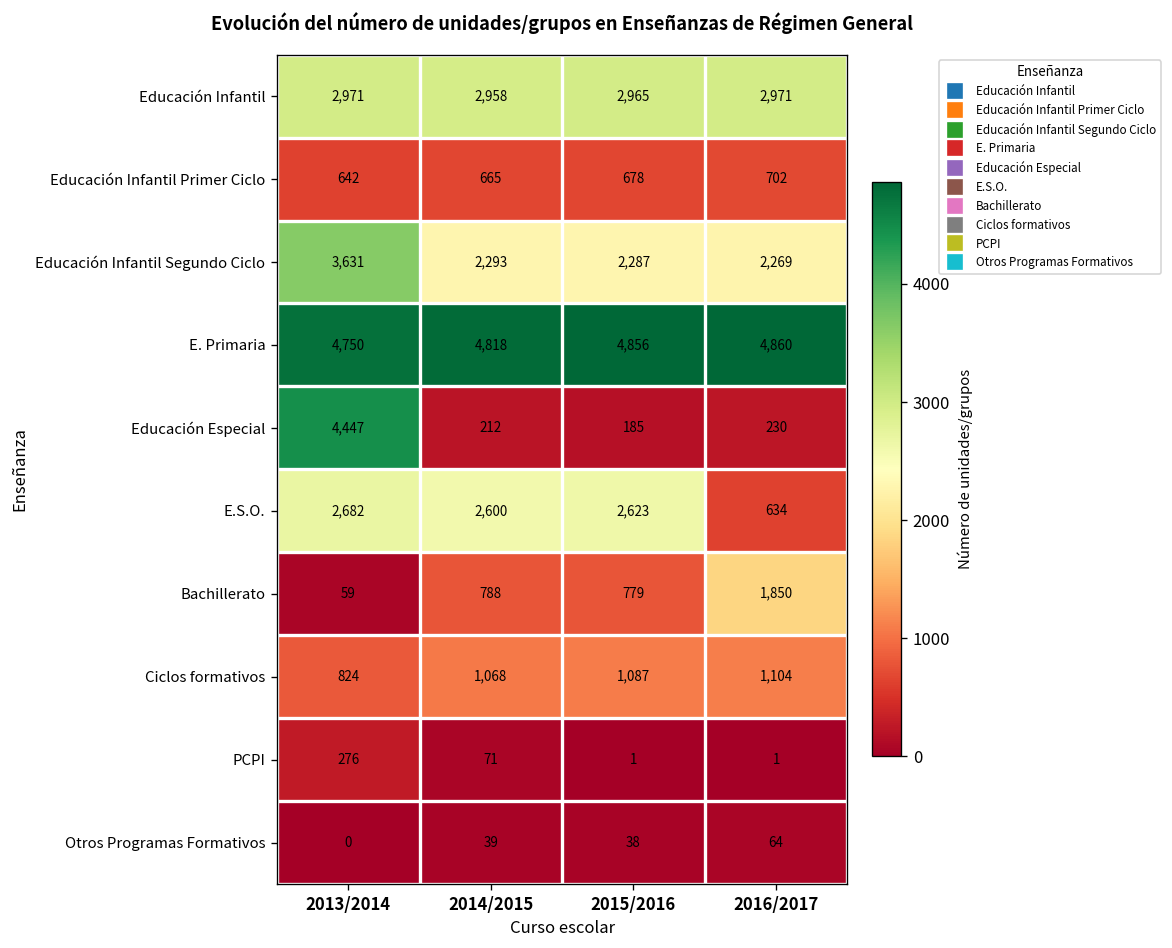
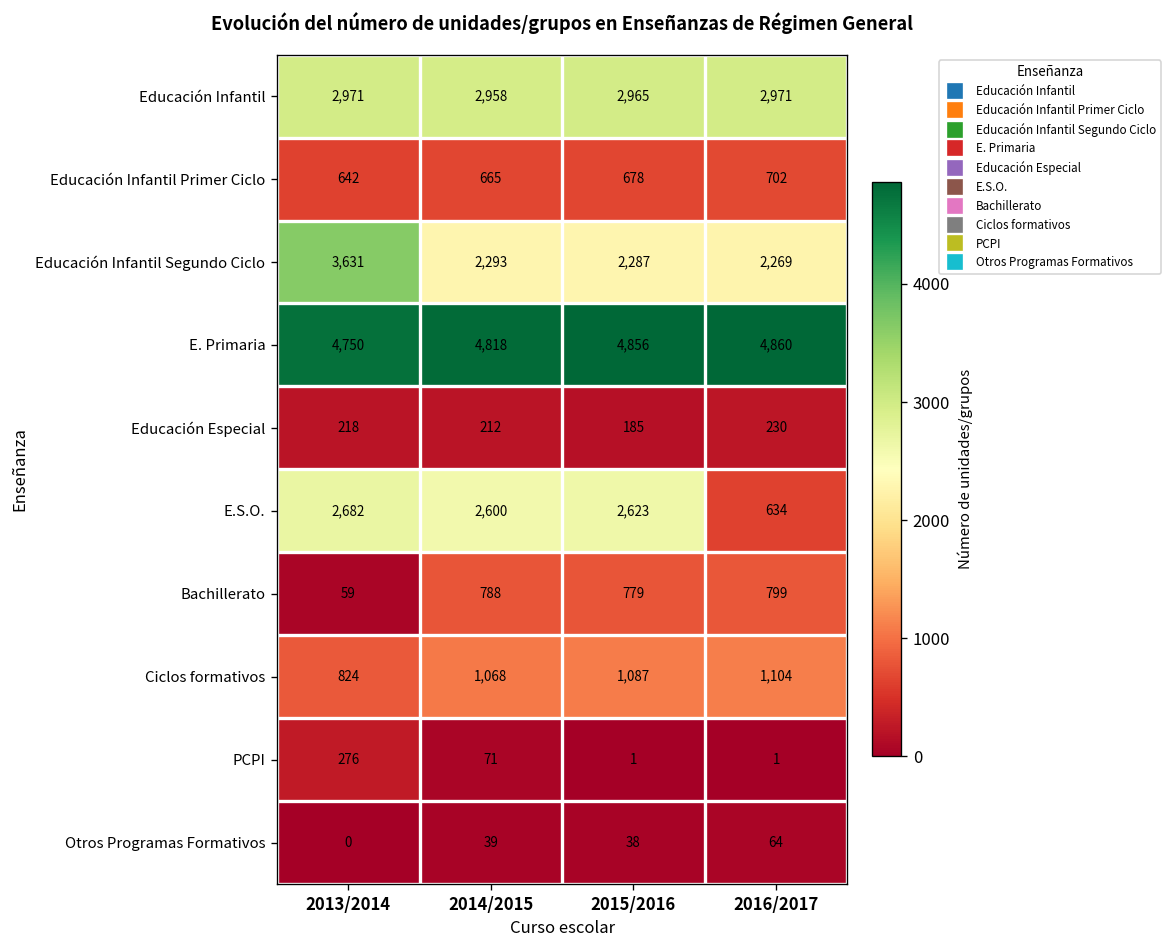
Educación Especial, 2013/2014: 4,447 -> 218
Bachillerato, 2016/2017: 1,850 -> 799
